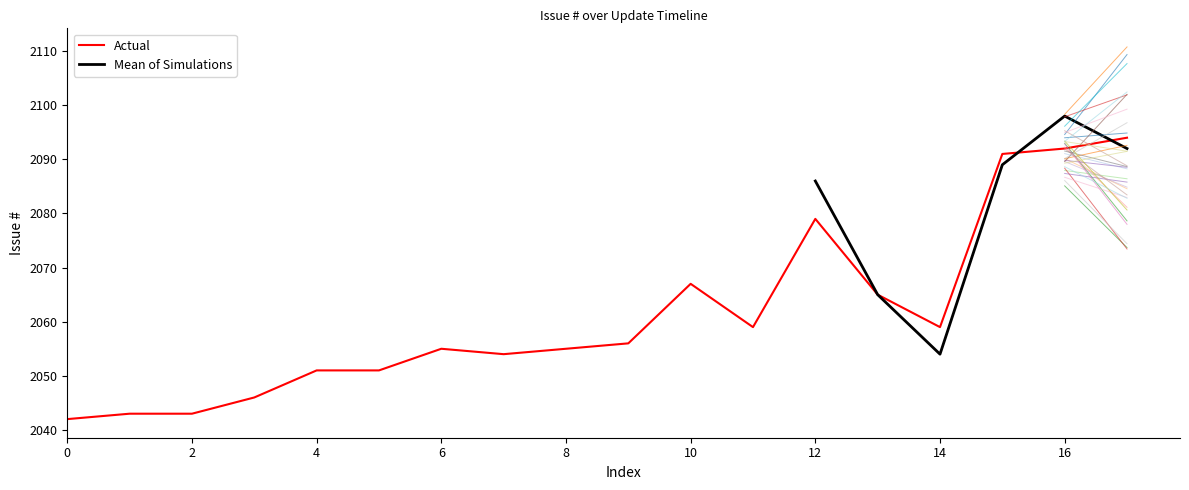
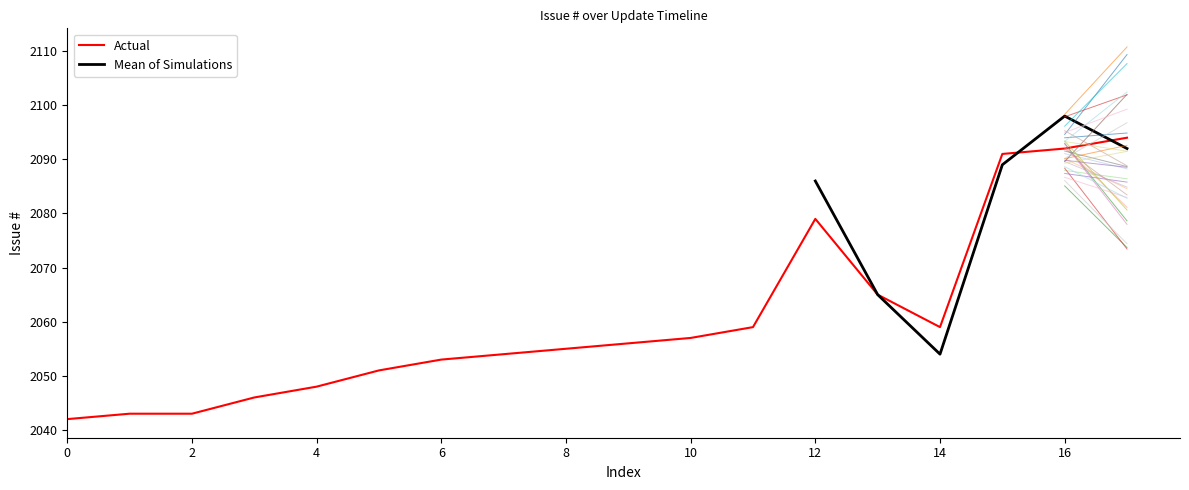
Actual, 4: 2051 -> 2048
Actual, 6: 2055 -> 2053
Actual, 10: 2067 -> 2057
